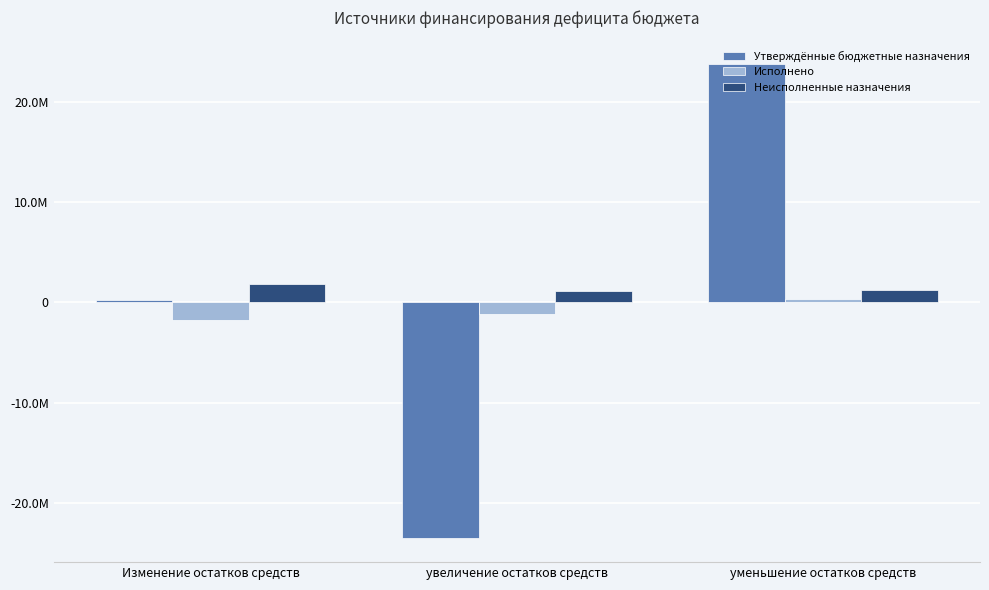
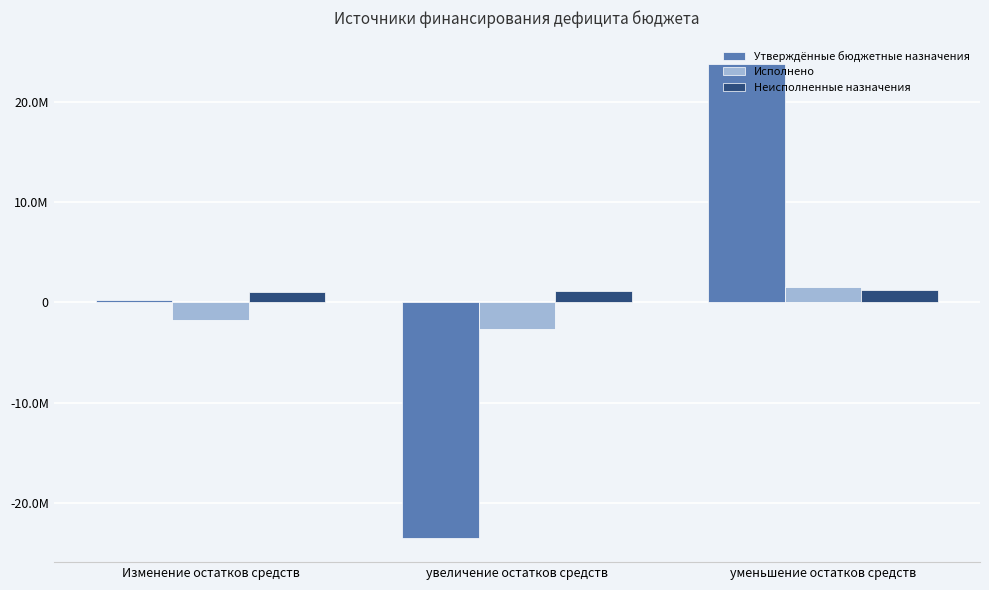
Неисполненные назначения, Изменение остатков средств: 1900000 -> 1000000
Исполнено, увеличение остатков средств: -1200000 -> -2600000
Исполнено, уменьшение остатков средств: 400000 -> 1600000
